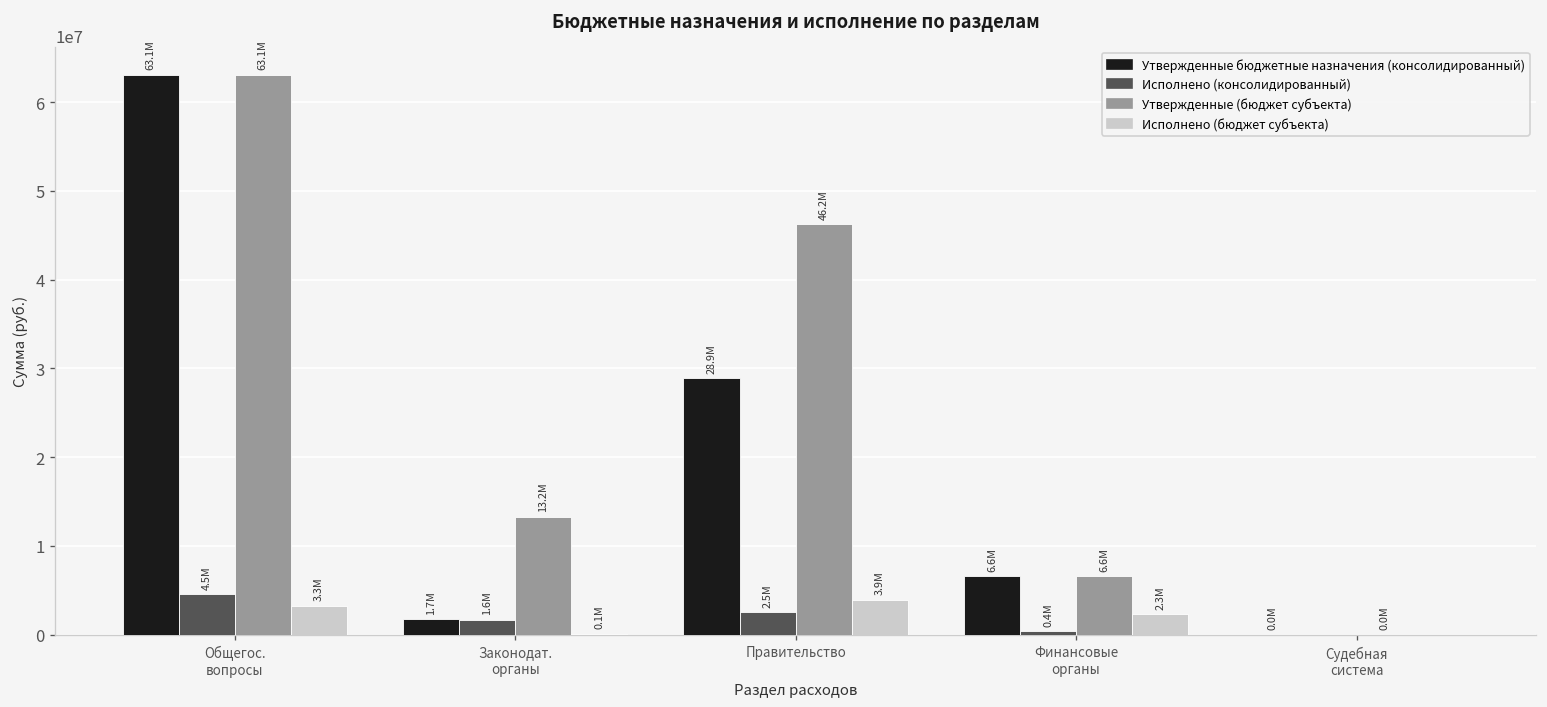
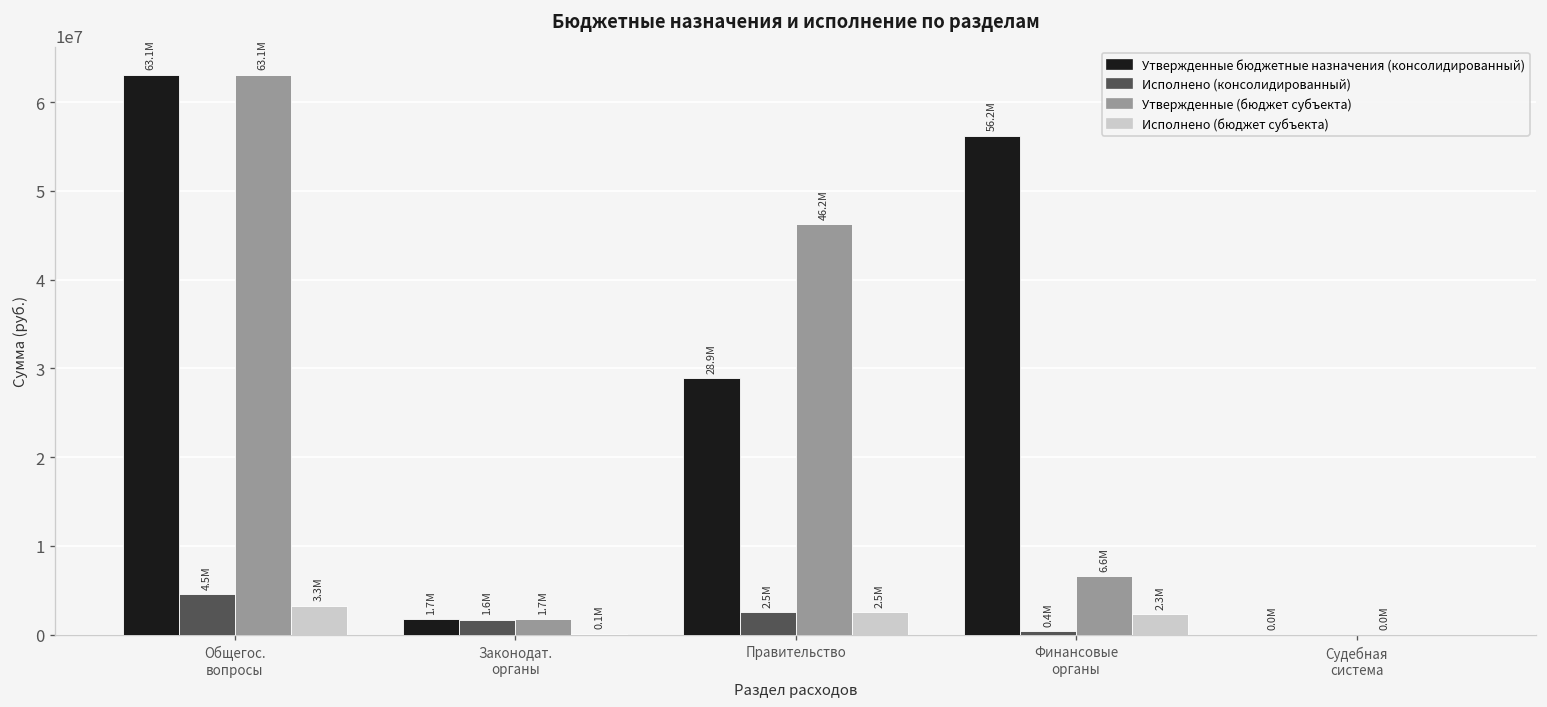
Утвержденные (бюджет субъекта), Законодат. органы: 13.2M -> 1.7M
Исполнено (бюджет субъекта), Правительство: 3.9M -> 2.5M
Утвержденные бюджетные назначения (консолидированный), Финансовые органы: 6.6M -> 56.2M
